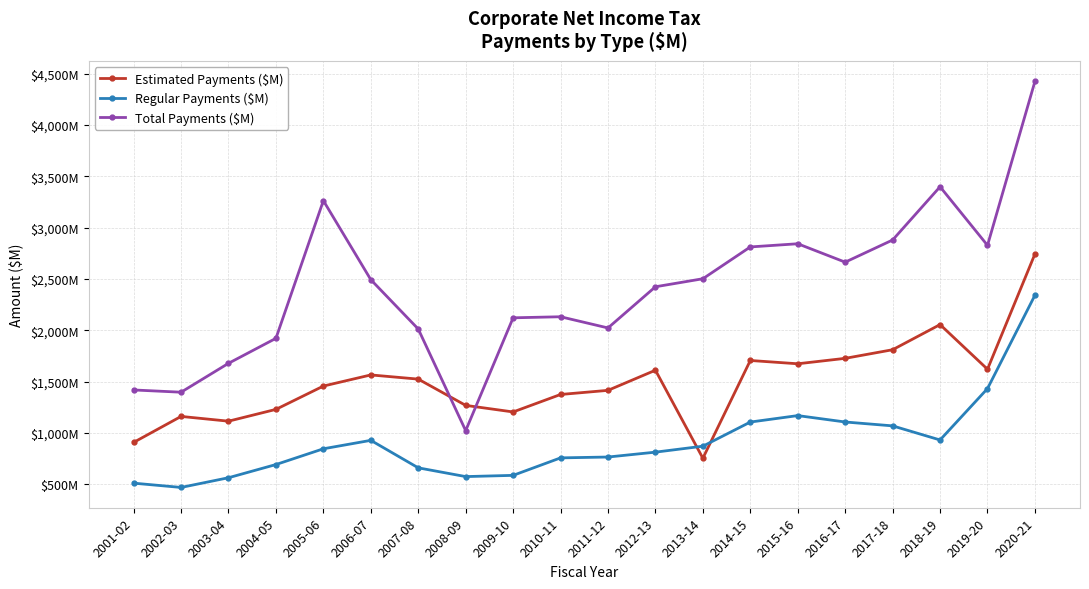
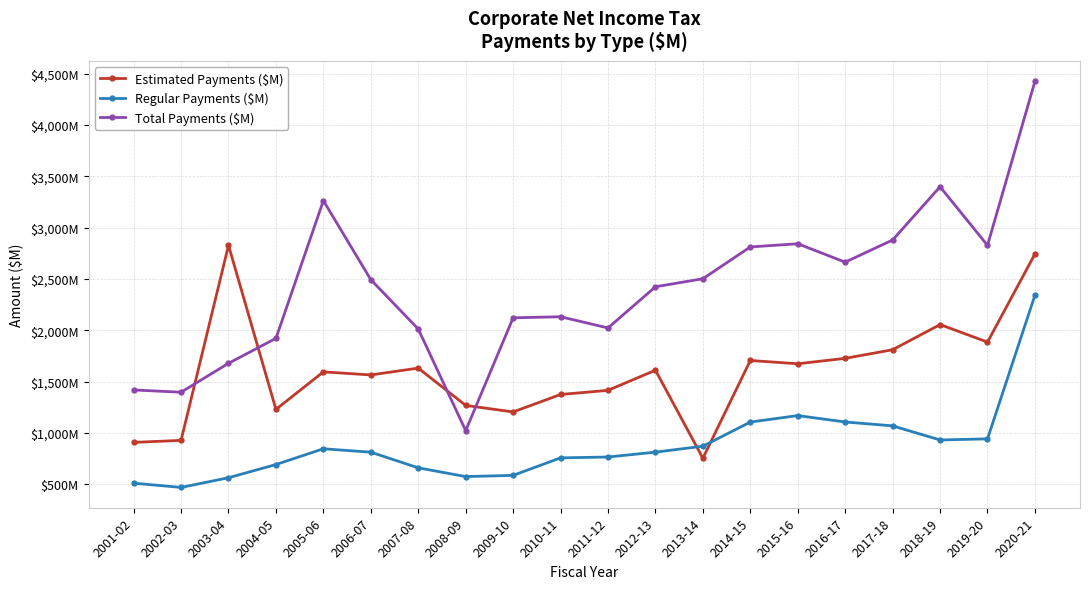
Estimated Payments ($M), 2002-03: $1,160,000,000 -> $930,000,000
Estimated Payments ($M), 2003-04: $1,110,000,000 -> $2,830,000,000
Estimated Payments ($M), 2005-06: $1,460,000,000 -> $1,590,000,000
Regular Payments ($M), 2006-07: $930,000,000 -> $810,000,000
Estimated Payments ($M), 2007-08: $1,520,000,000 -> $1,630,000,000
Estimated Payments ($M), 2019-20: $1,620,000,000 -> $1,880,000,000
Regular Payments ($M), 2019-20: $1,430,000,000 -> $940,000,000
